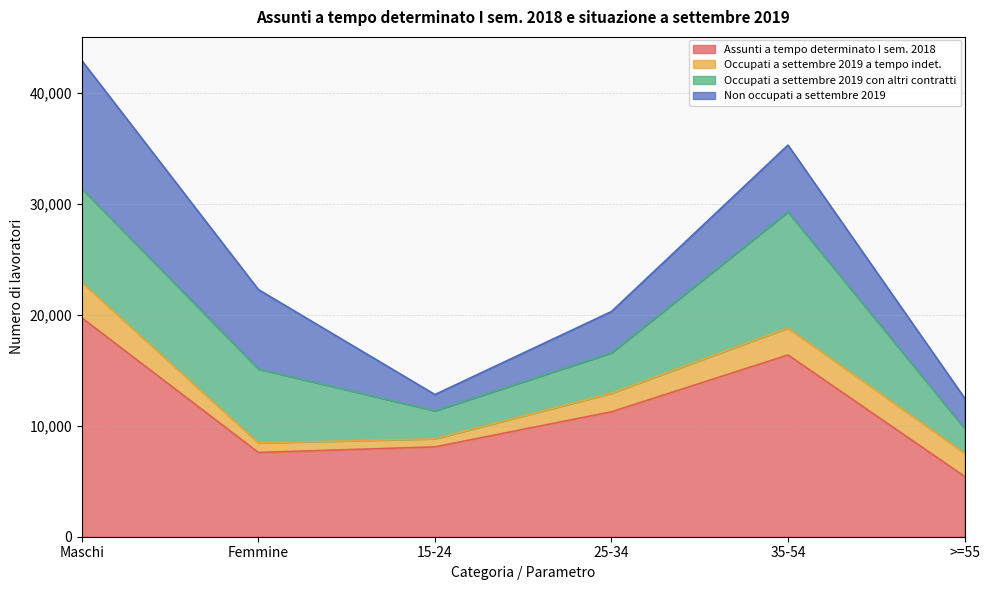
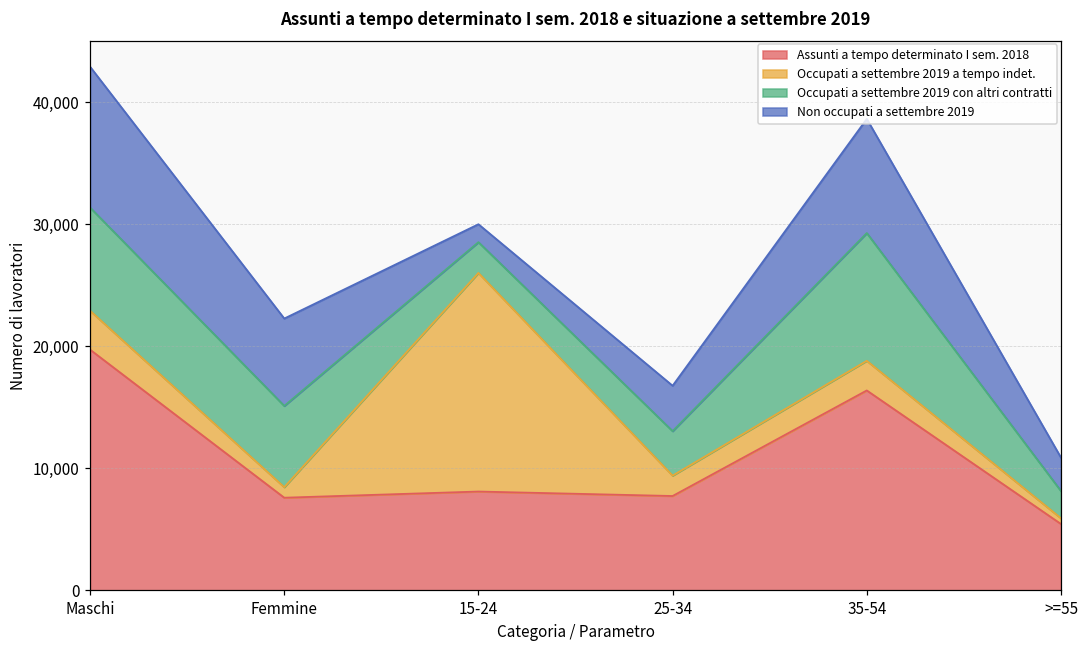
Occupati a settembre 2019 a tempo indet., 15-24: 700 -> 17,900
Assunti a tempo determinato I sem. 2018, 25-34: 11,300 -> 7,700
Non occupati a settembre 2019, 35-54: 6,000 -> 9,300
Occupati a settembre 2019 a tempo indet., >=55: 2,100 -> 500
